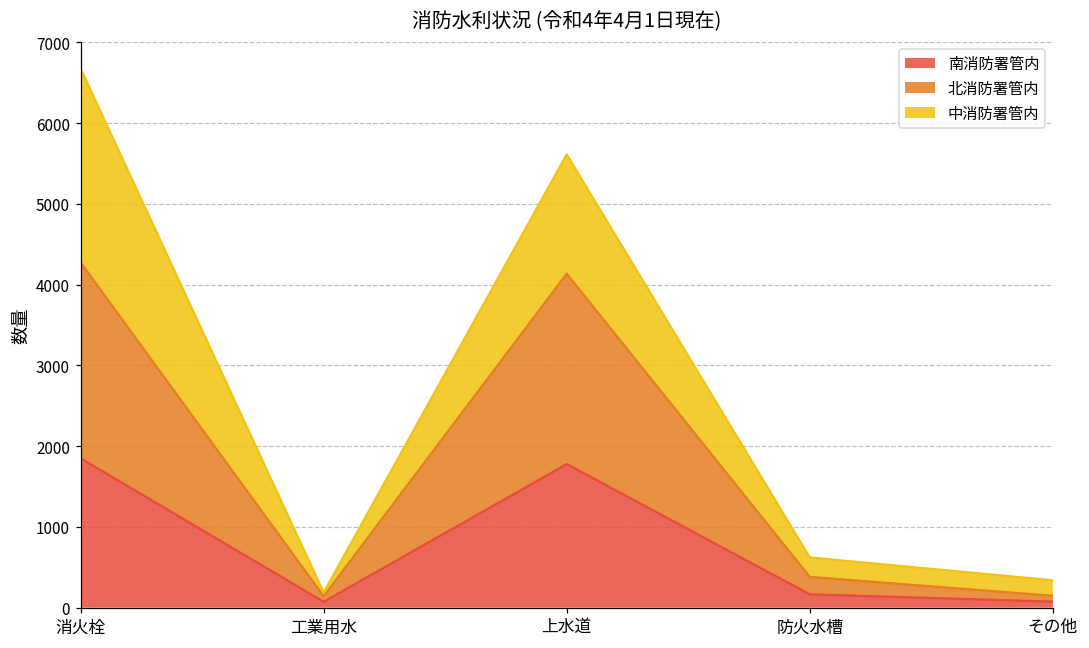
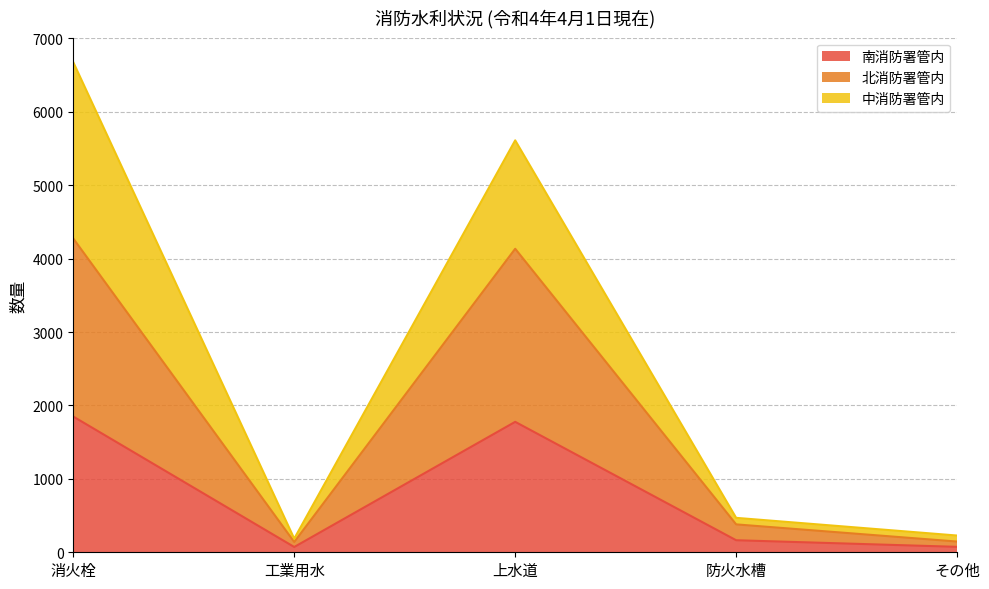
中消防署管内, 防火水槽: 200 -> 100
中消防署管内, その他: 200 -> 100
